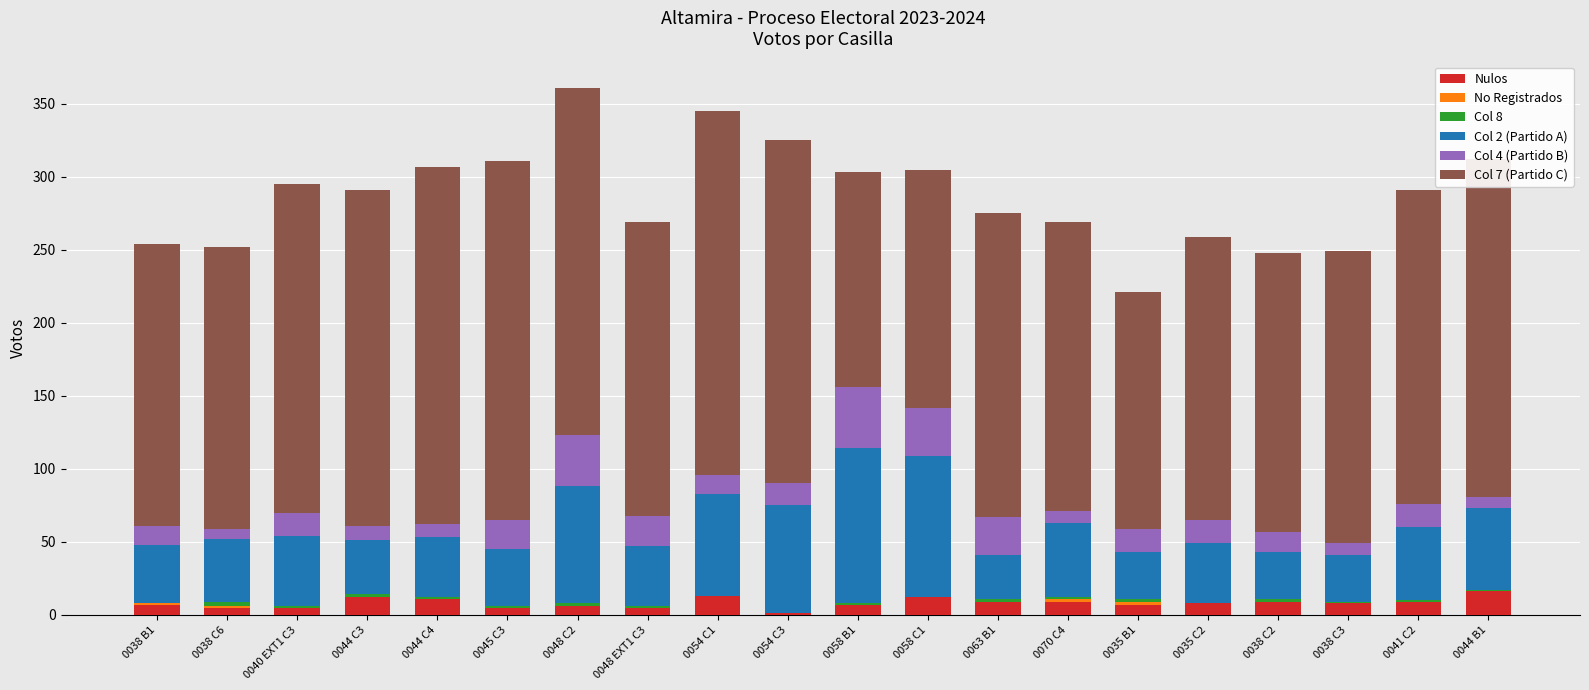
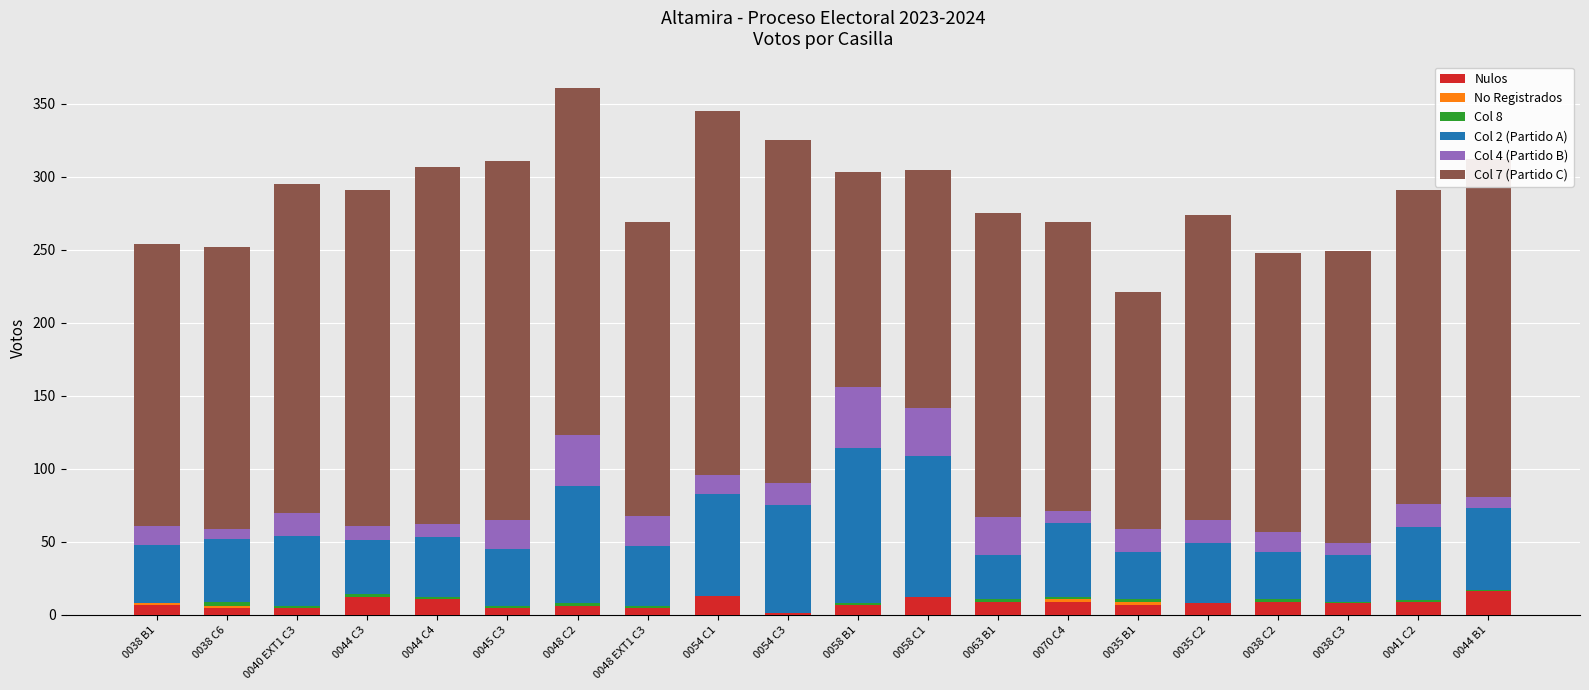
Col 7 (Partido C), 0035 C2: 194 -> 209
